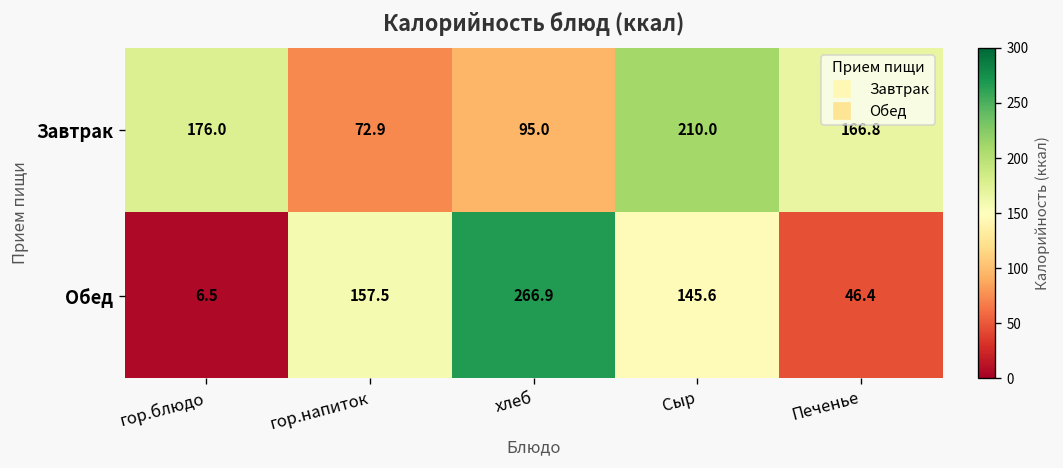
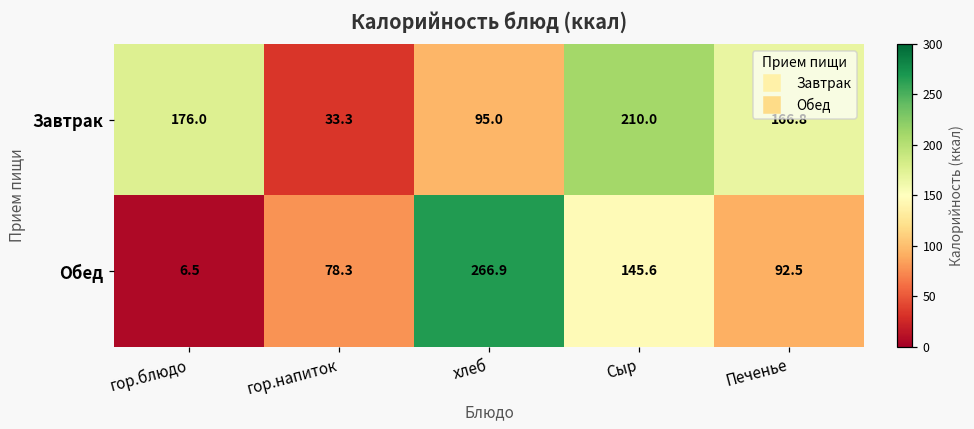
Завтрак, гор.напиток: 72.9 -> 33.3
Обед, гор.напиток: 157.5 -> 78.3
Обед, Печенье: 46.4 -> 92.5
